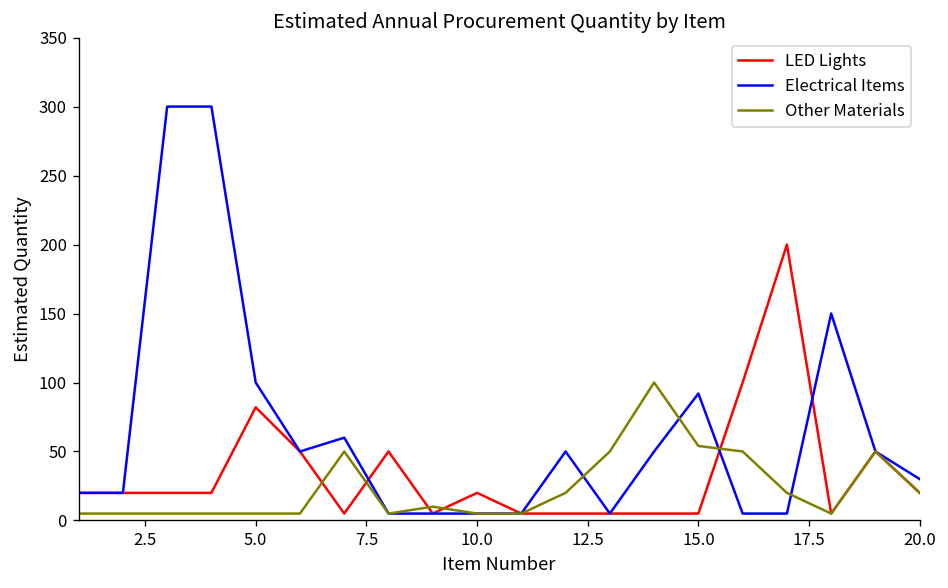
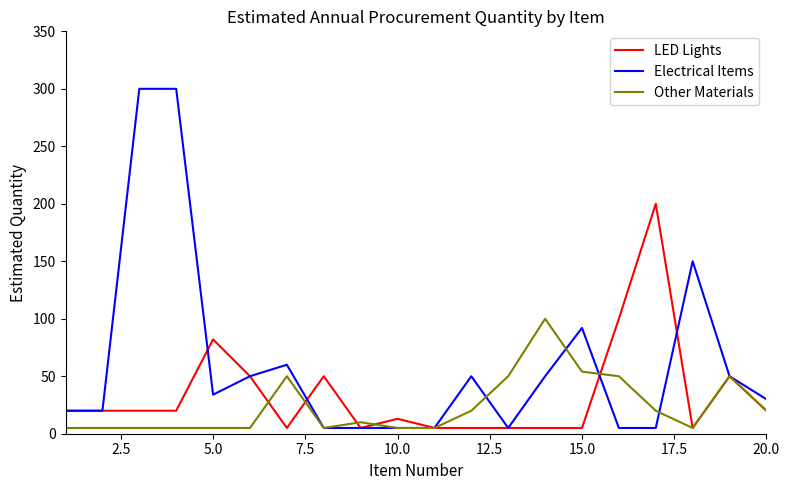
Electrical Items, 5.0: 100 -> 34
LED Lights, 10.0: 20 -> 13
